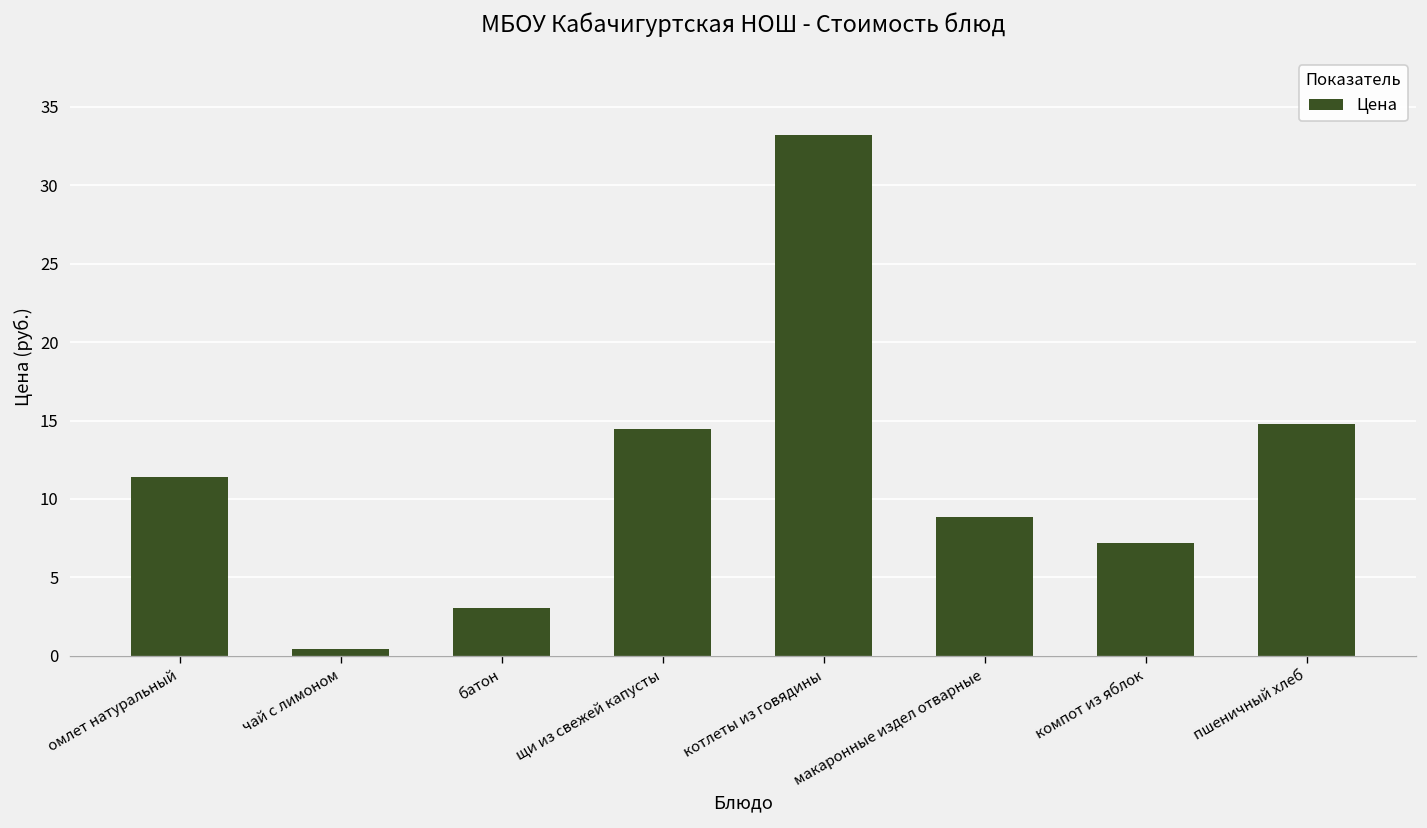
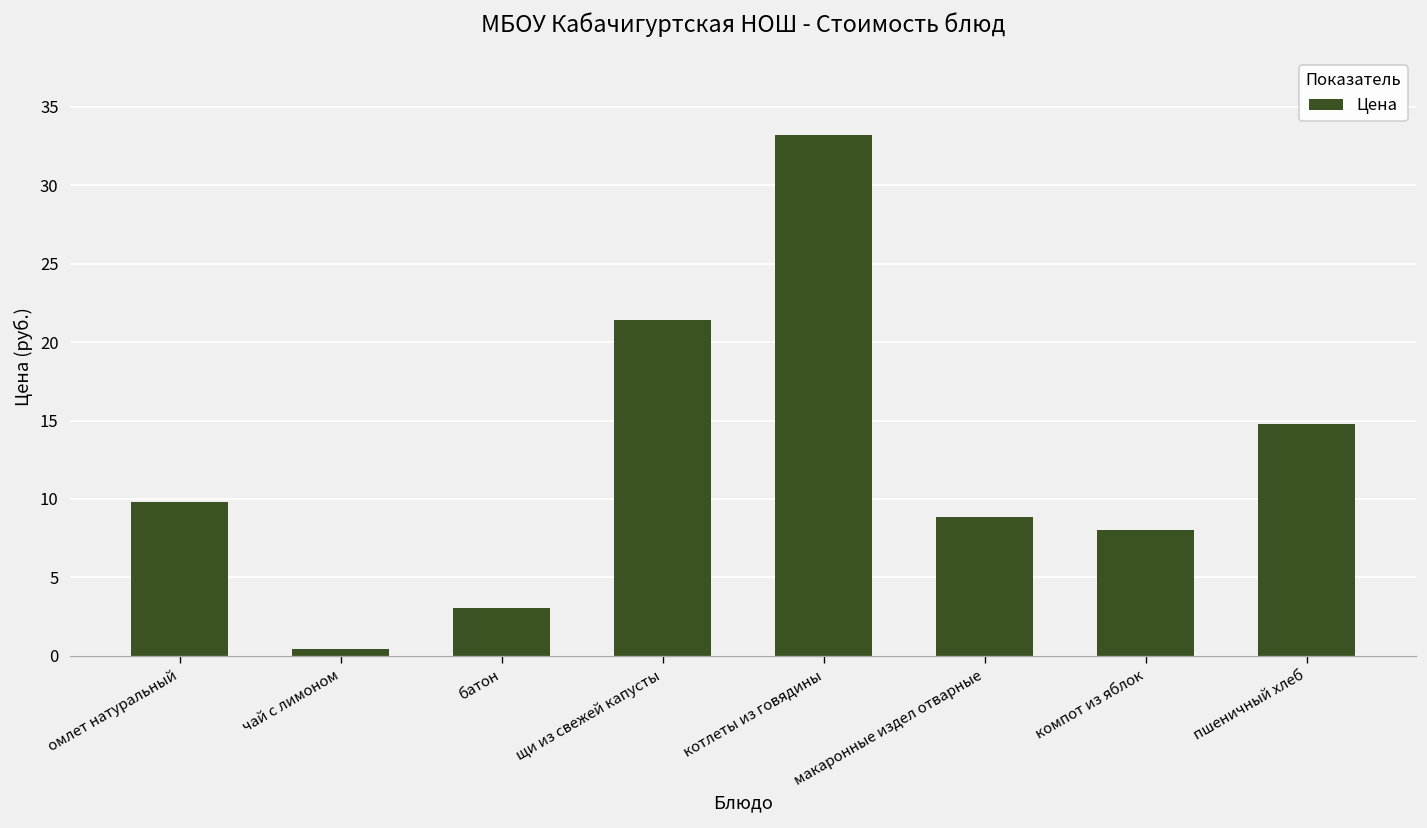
омлет натуральный: 11.4 -> 9.8
щи из свежей капусты: 14.5 -> 21.4
компот из яблок: 7.2 -> 8.0
